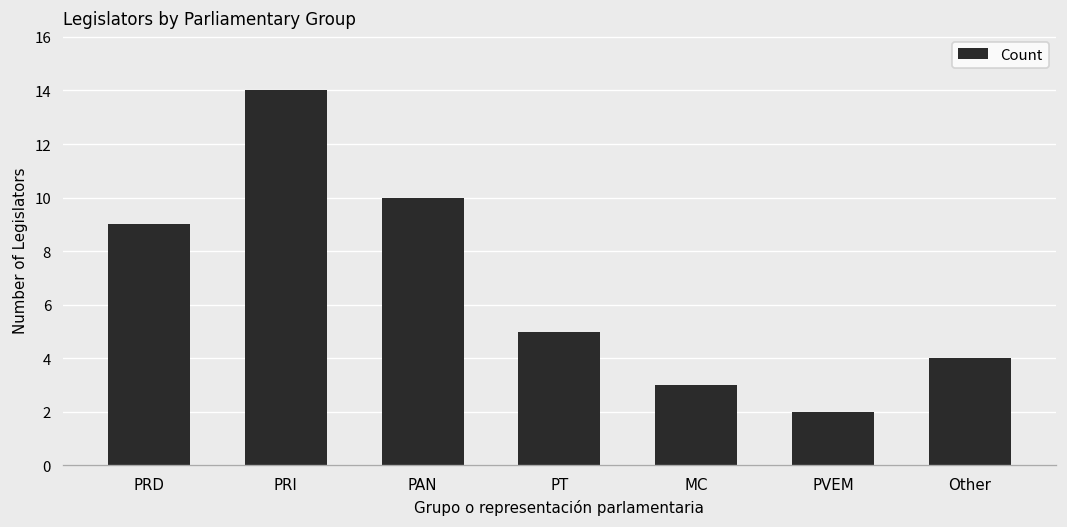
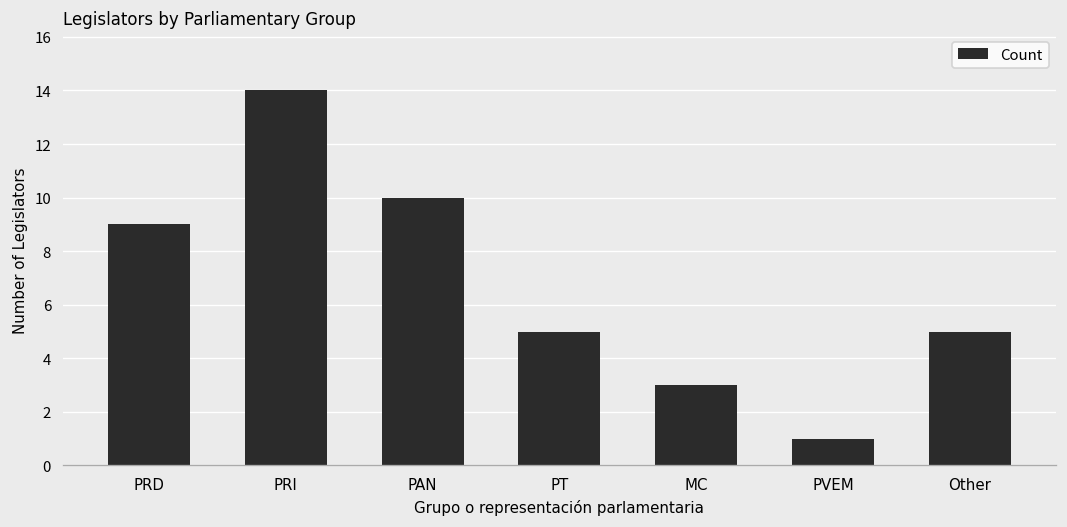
PVEM: 2 -> 1
Other: 4 -> 5
